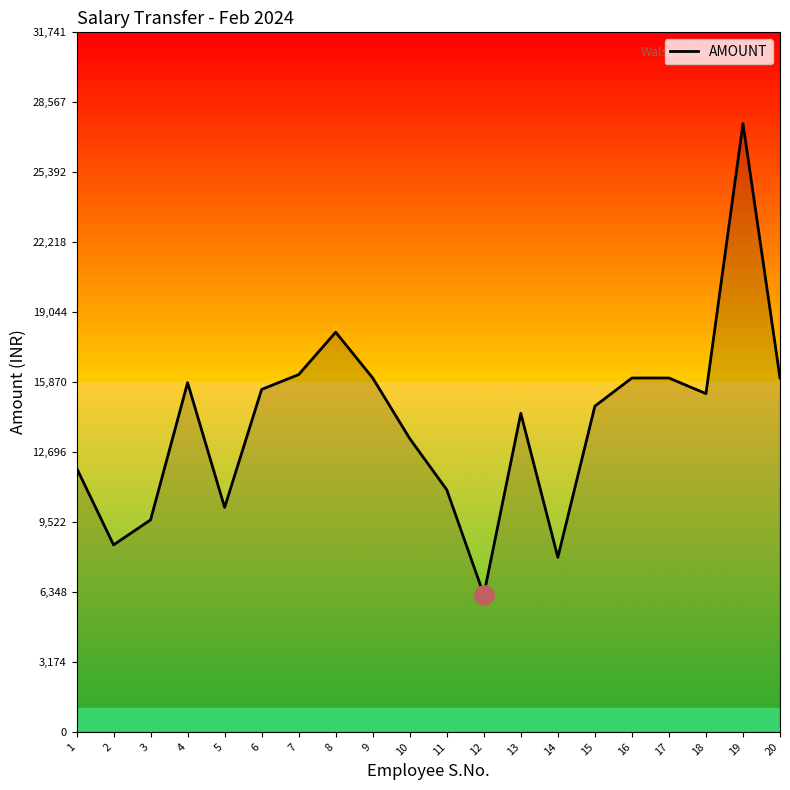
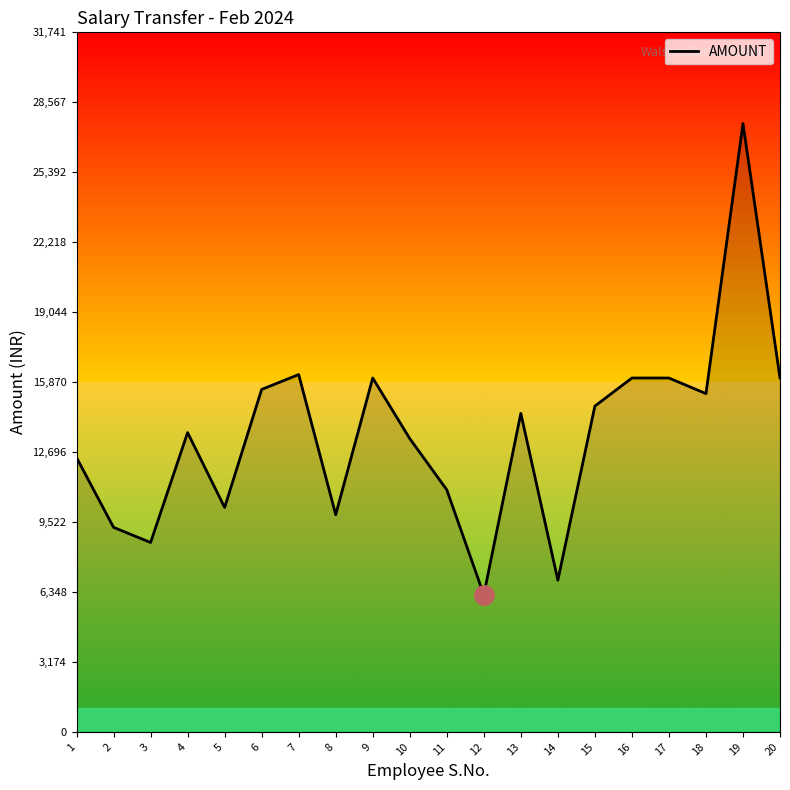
AMOUNT, 1: 12,000 -> 12,400
AMOUNT, 2: 8,500 -> 9,300
AMOUNT, 3: 9,600 -> 8,600
AMOUNT, 4: 15,800 -> 13,600
AMOUNT, 8: 18,100 -> 9,900
AMOUNT, 14: 7,900 -> 6,900
